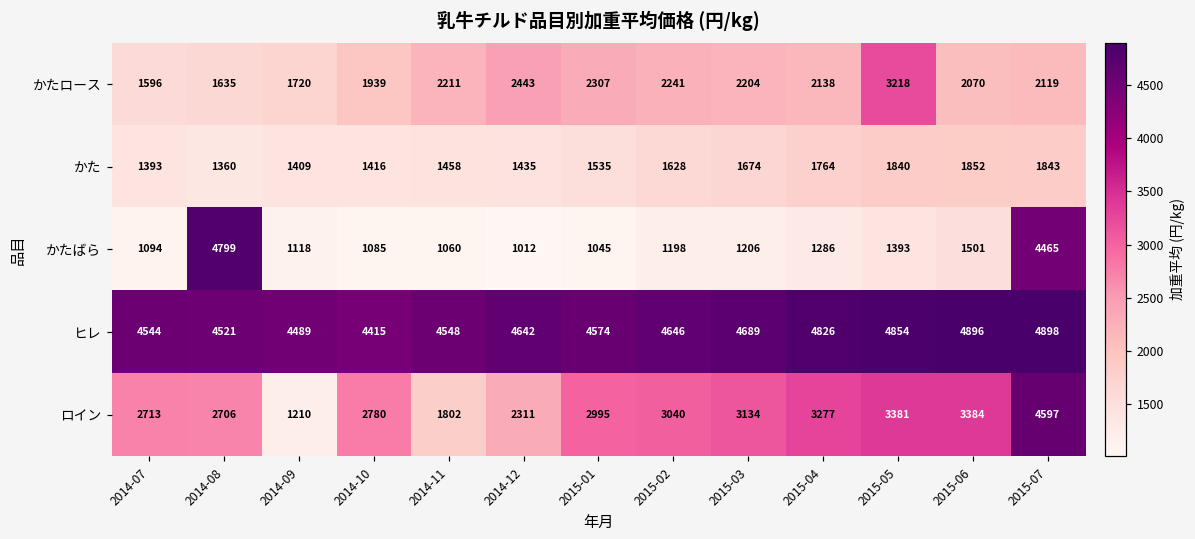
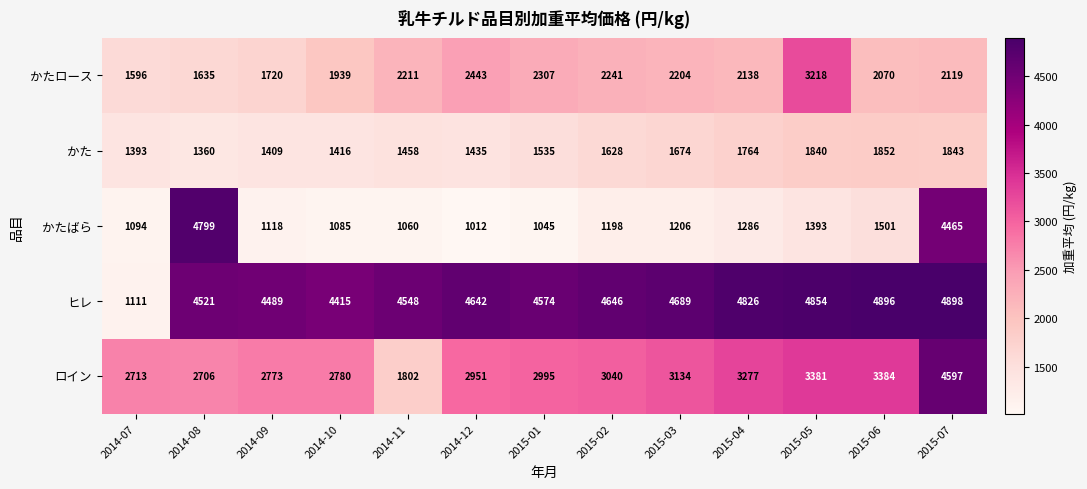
ヒレ, 2014-07: 4544 -> 1111
ロイン, 2014-09: 1210 -> 2773
ロイン, 2014-12: 2311 -> 2951
